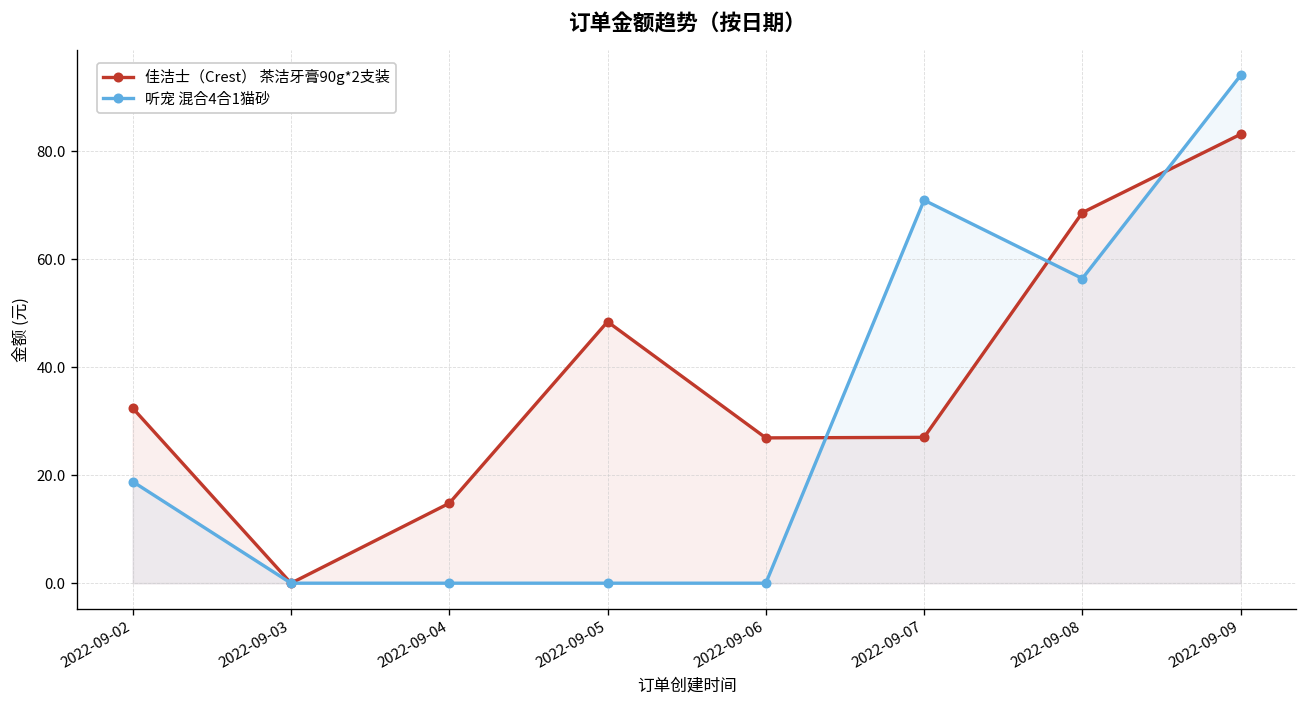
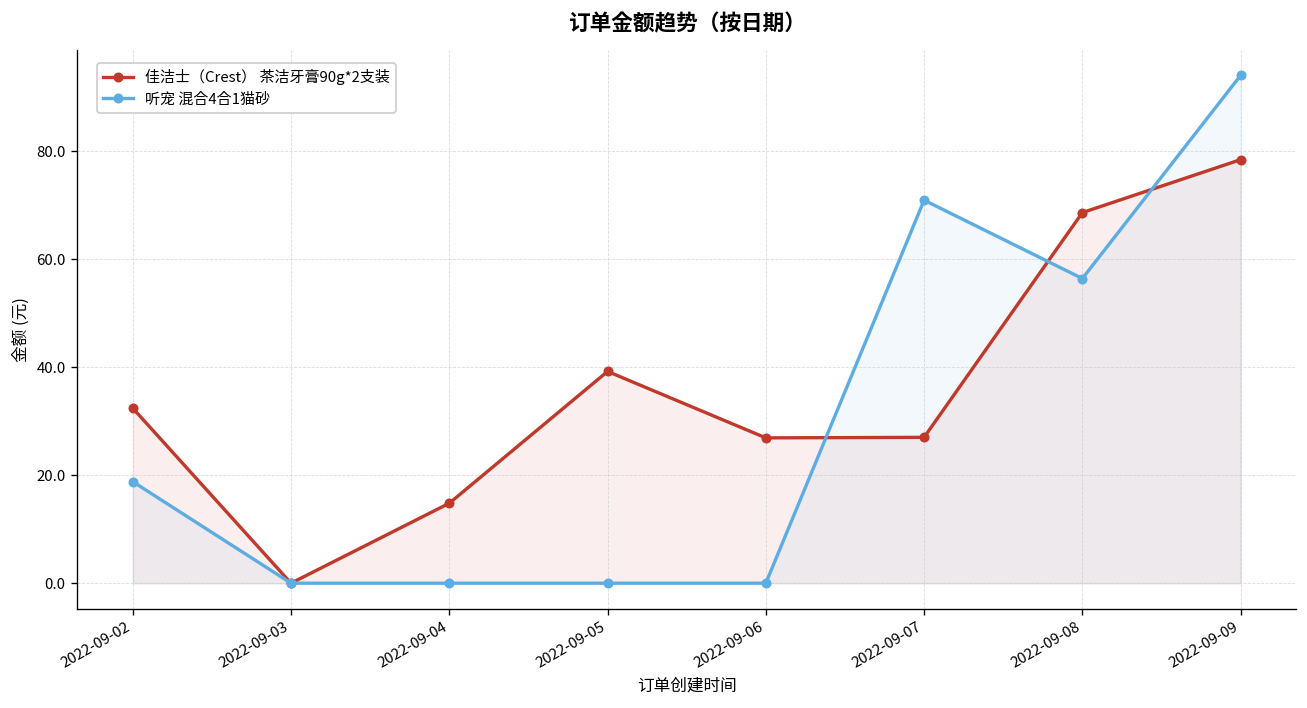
佳洁士（Crest） 茶洁牙膏90g*2支装, 2022-09-05: 48 -> 39
佳洁士（Crest） 茶洁牙膏90g*2支装, 2022-09-09: 83 -> 78
